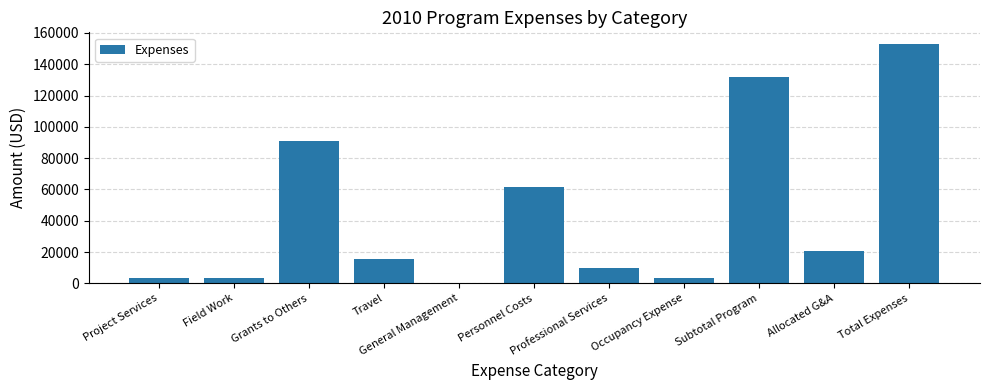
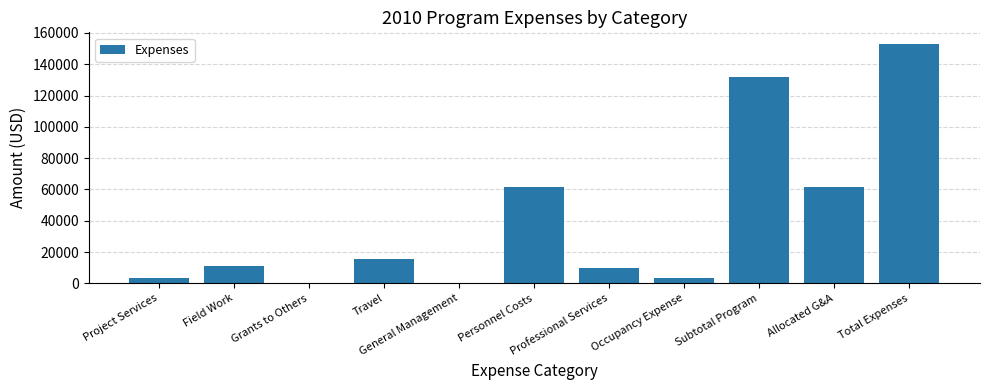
Field Work: 3000 -> 11000
Grants to Others: 91000 -> 0
Allocated G&A: 21000 -> 62000
